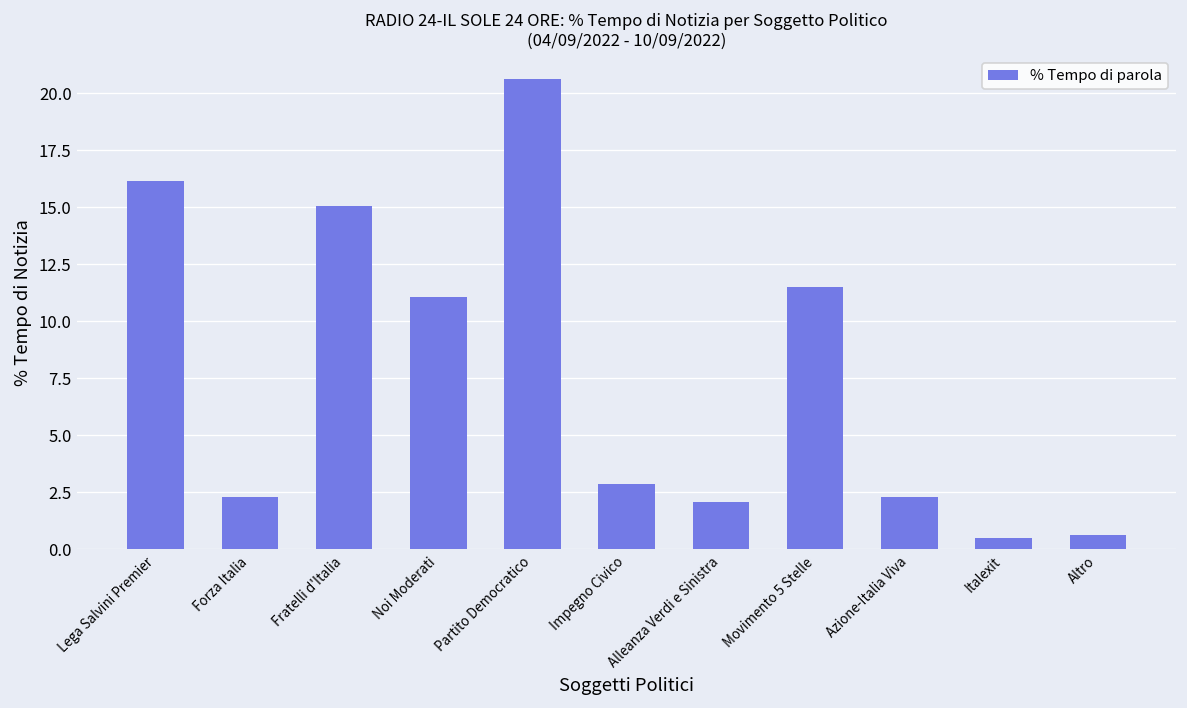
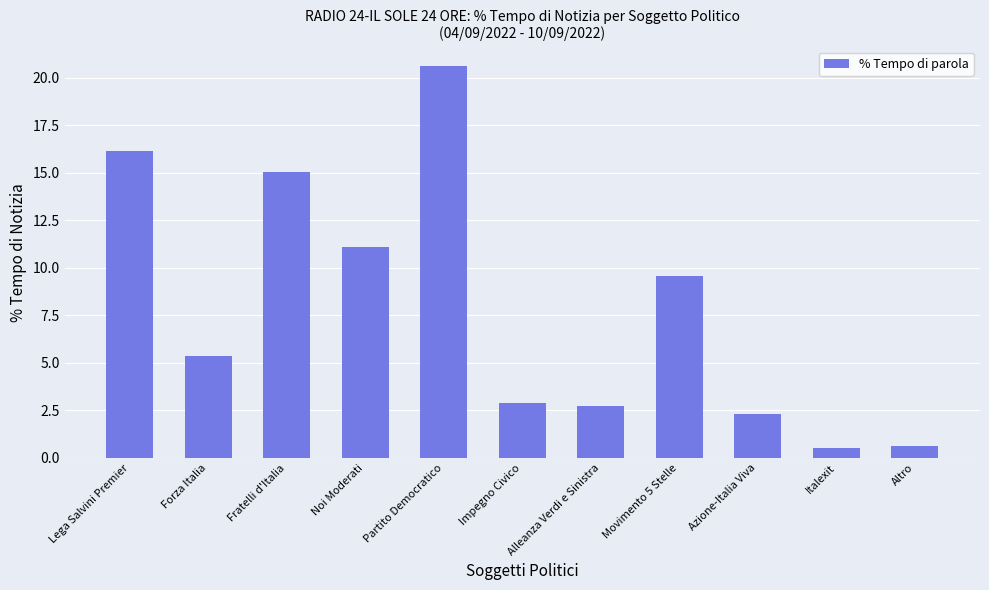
Forza Italia: 2.3 -> 5.4
Alleanza Verdi e Sinistra: 2.1 -> 2.7
Movimento 5 Stelle: 11.5 -> 9.6
